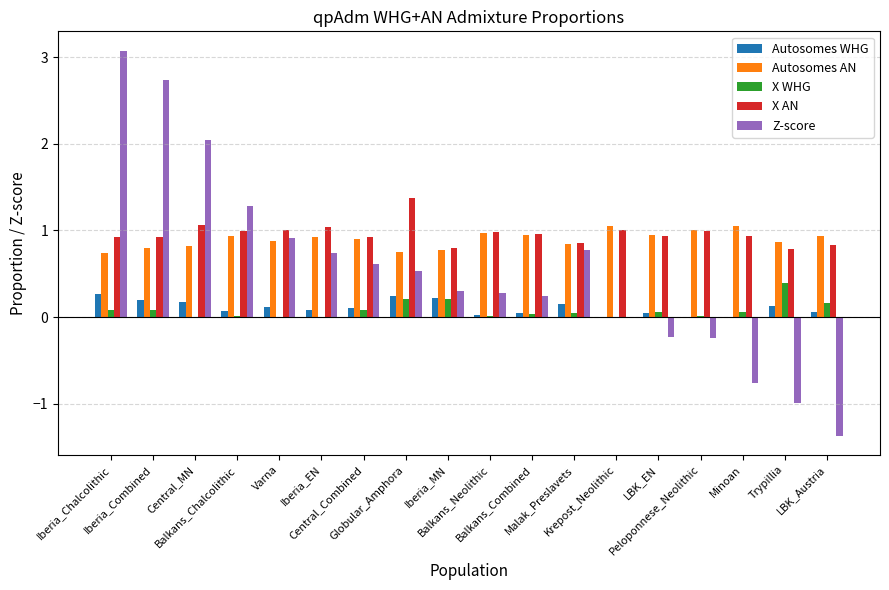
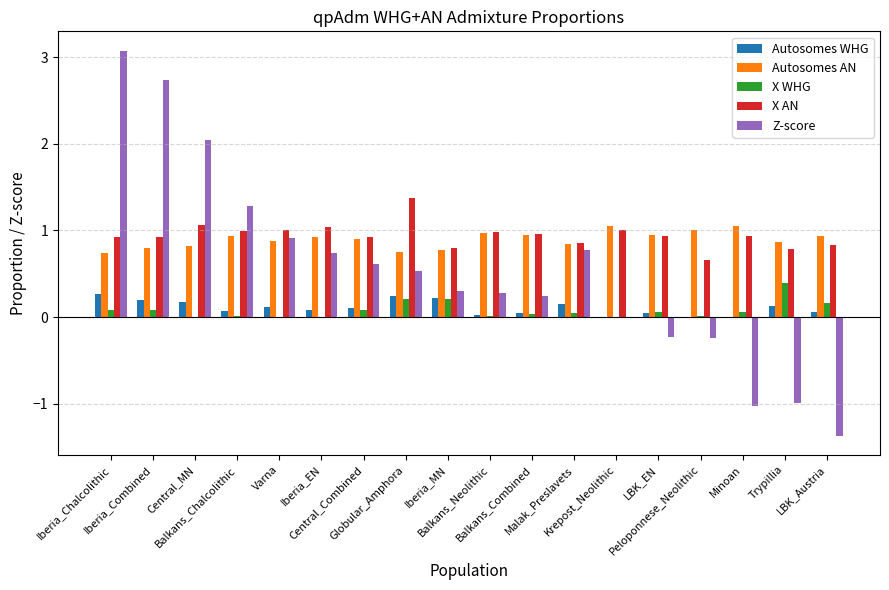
X AN, Peloponnese_Neolithic: 1.0 -> 0.7
Z-score, Minoan: -0.8 -> -1.0
